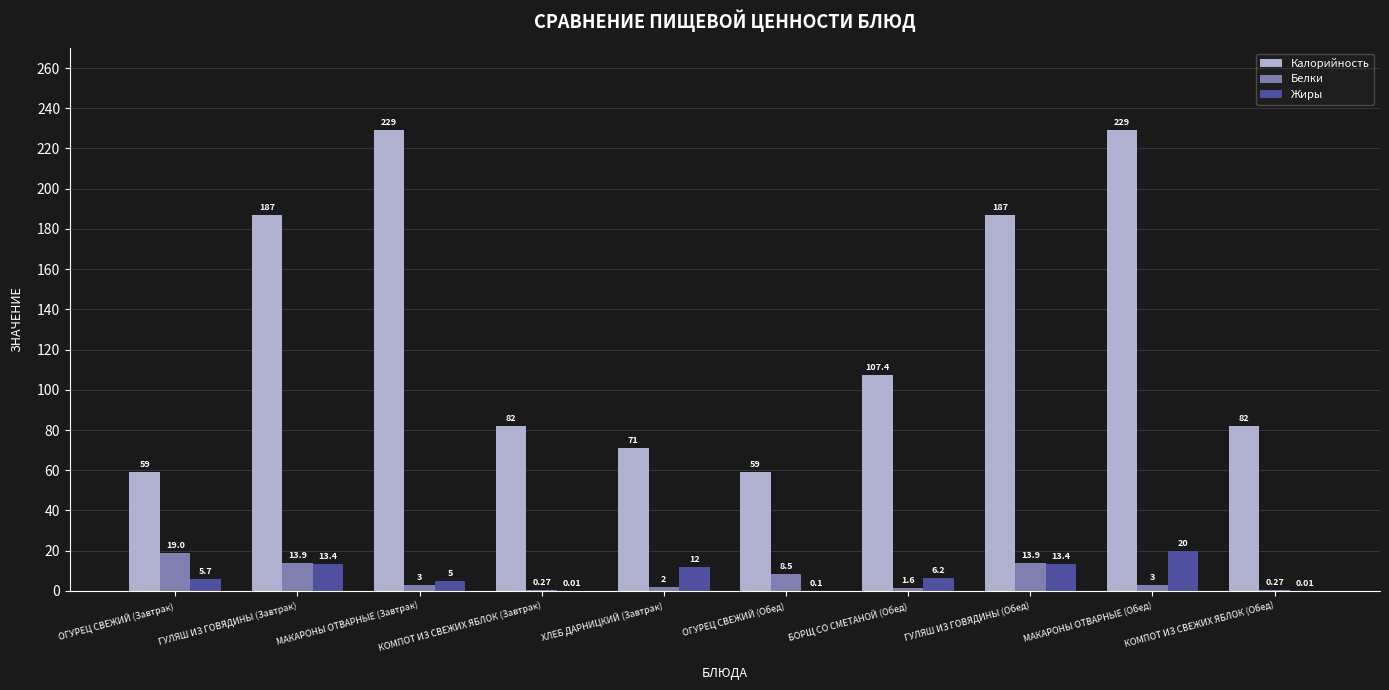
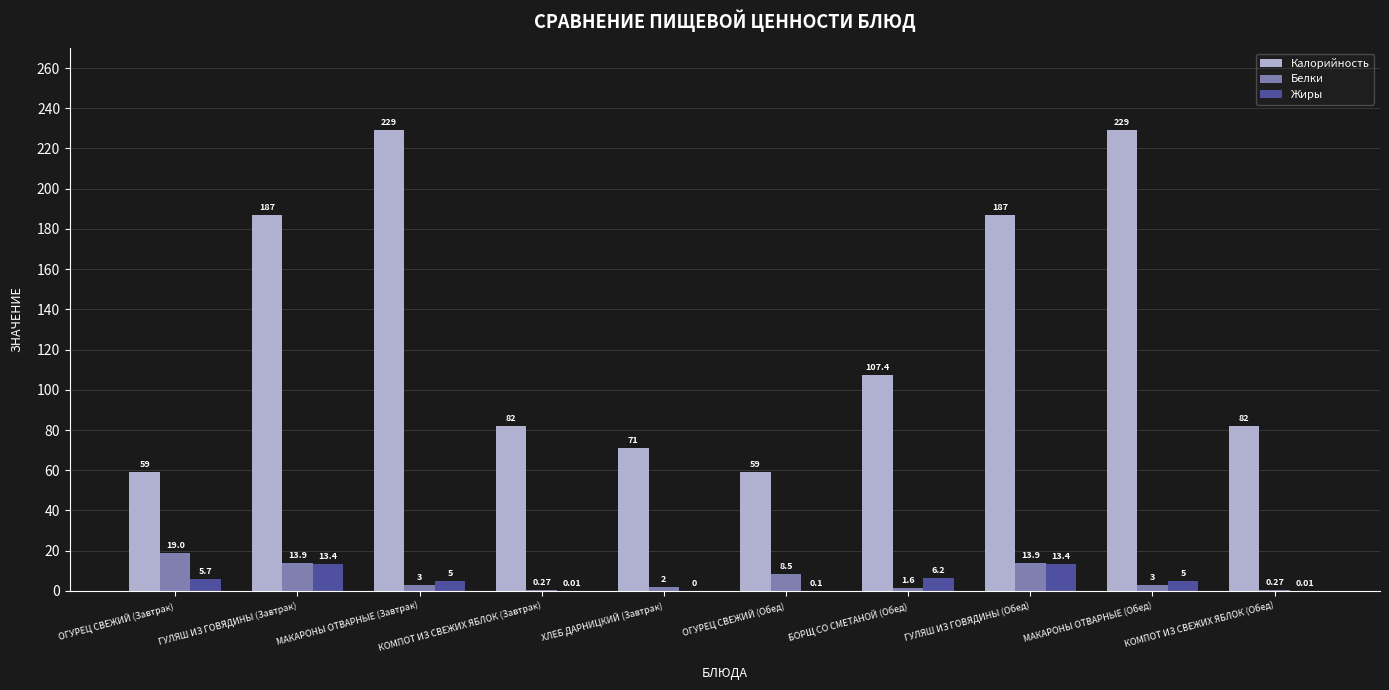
Жиры, ХЛЕБ ДАРНИЦКИЙ (Завтрак): 12 -> 0
Жиры, МАКАРОНЫ ОТВАРНЫЕ (Обед): 20 -> 5
